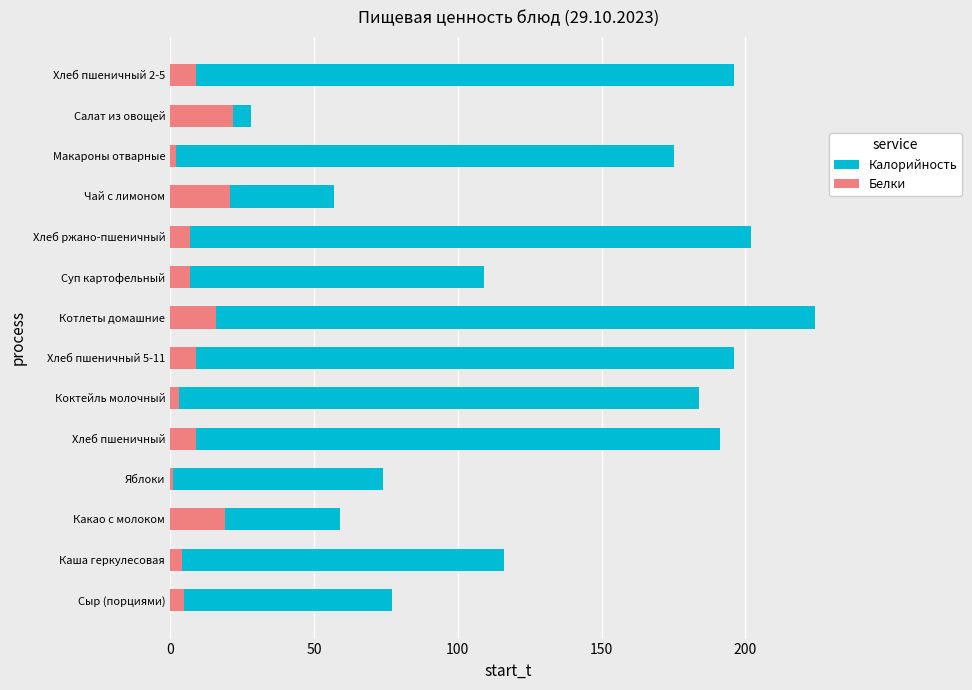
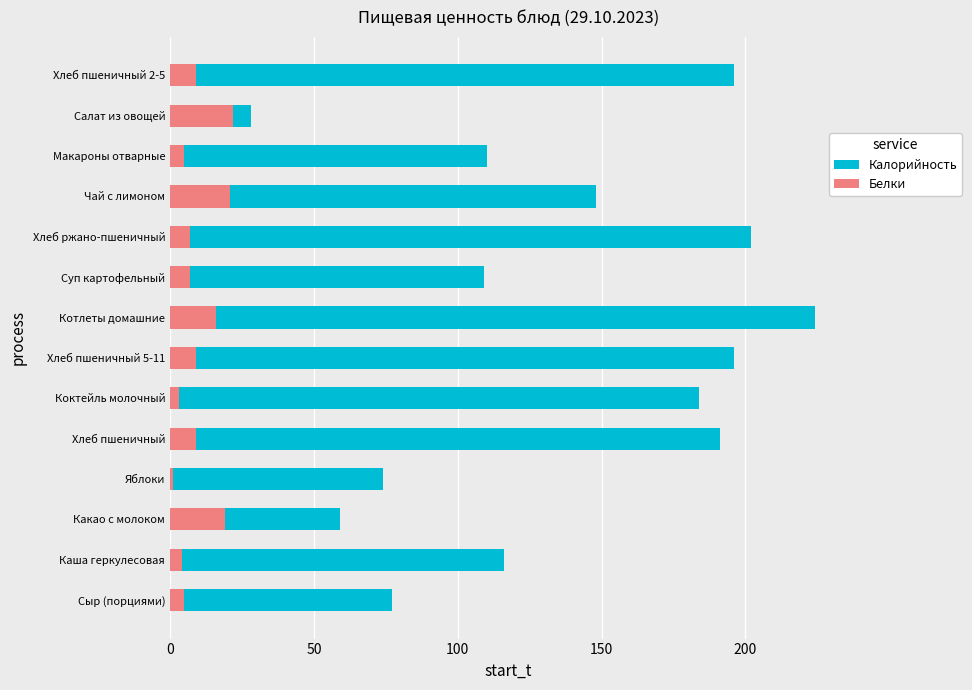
Калорийность, Макароны отварные: 175 -> 110
Белки, Макароны отварные: 2 -> 5
Калорийность, Чай с лимоном: 57 -> 148
